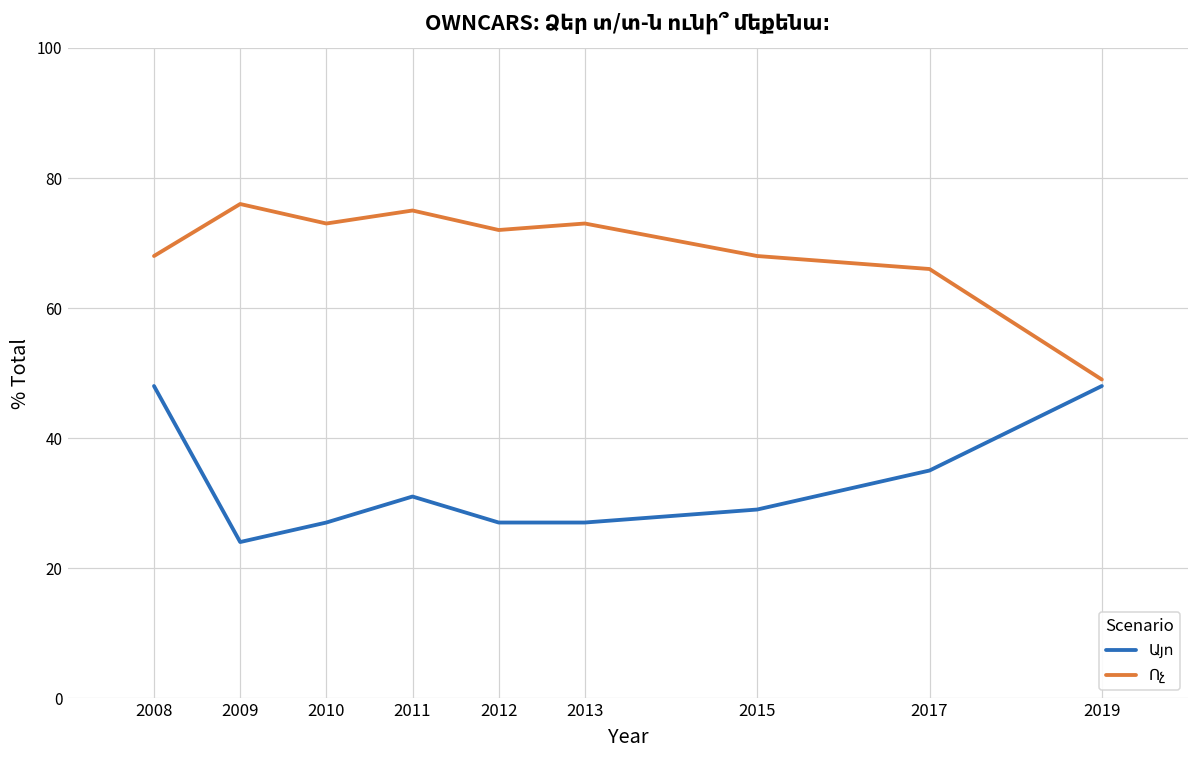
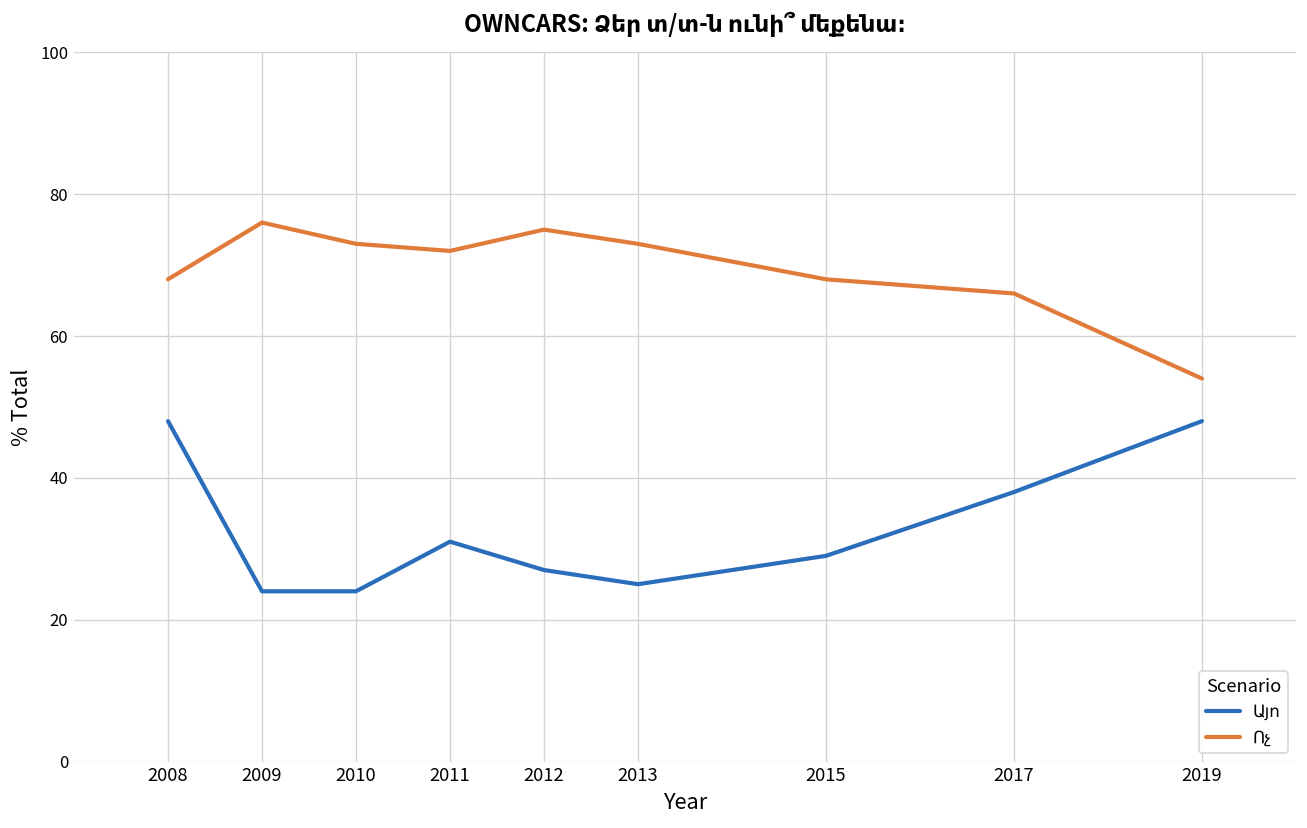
Այո, 2010: 27 -> 24
Ոչ, 2011: 75 -> 72
Ոչ, 2012: 72 -> 75
Այո, 2013: 27 -> 25
Այո, 2017: 35 -> 38
Ոչ, 2019: 49 -> 54
